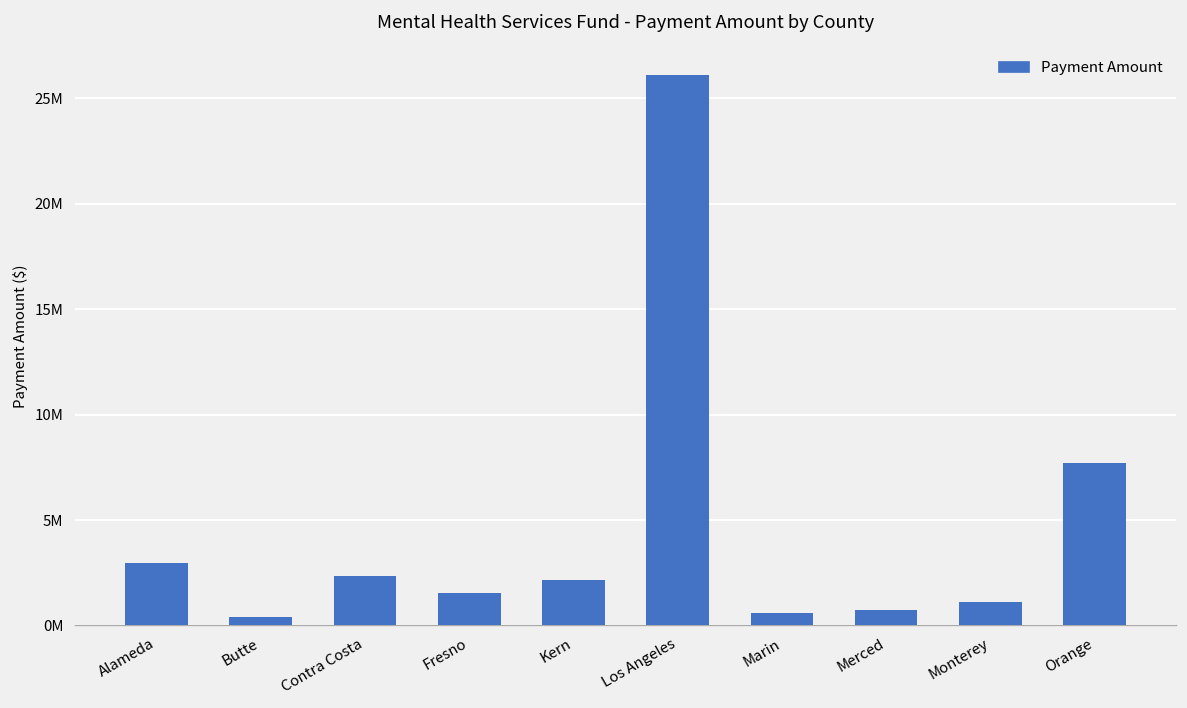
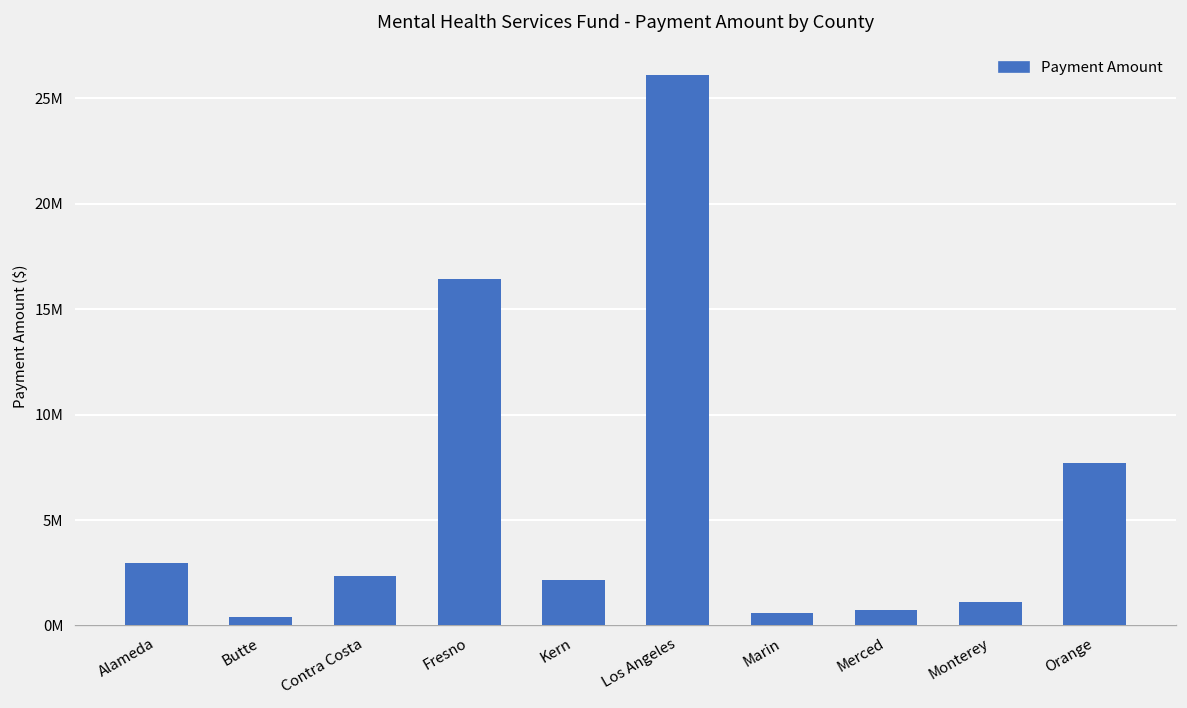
Fresno: 1500000 -> 16400000
